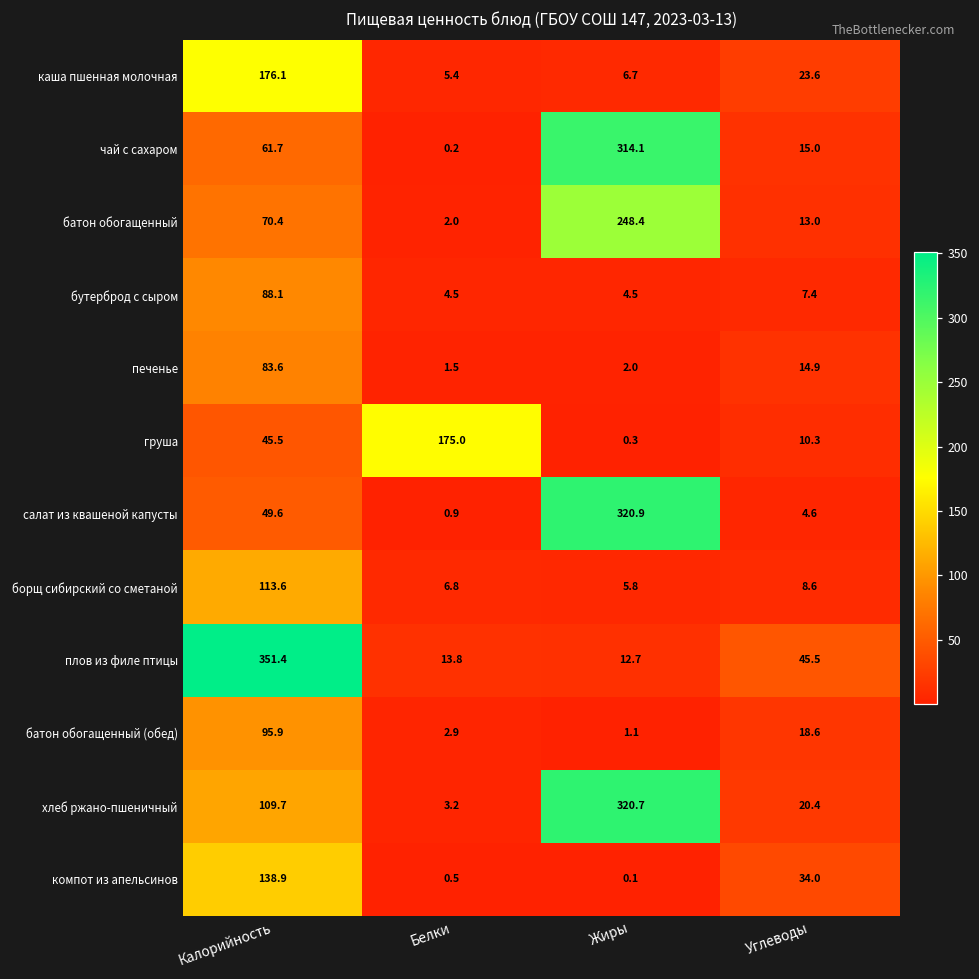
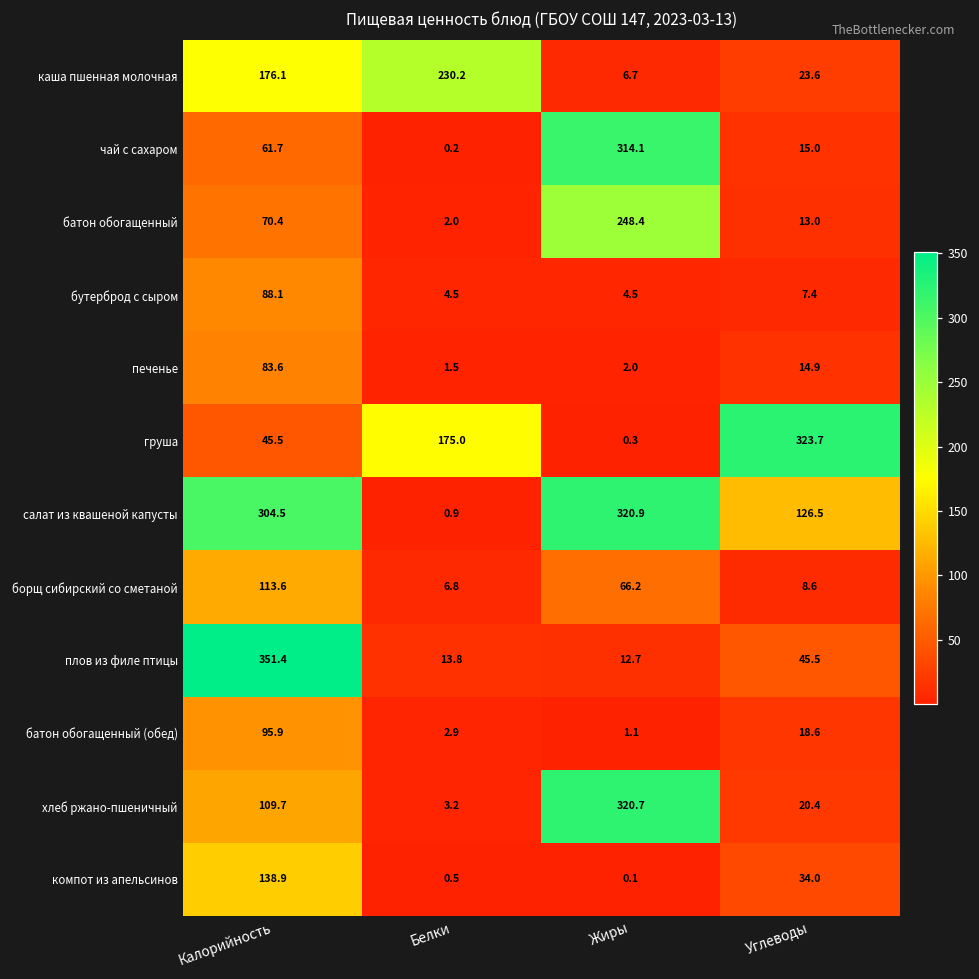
каша пшенная молочная, Белки: 5.4 -> 230.2
груша, Углеводы: 10.3 -> 323.7
салат из квашеной капусты, Калорийность: 49.6 -> 304.5
салат из квашеной капусты, Углеводы: 4.6 -> 126.5
борщ сибирский со сметаной, Жиры: 5.8 -> 66.2
